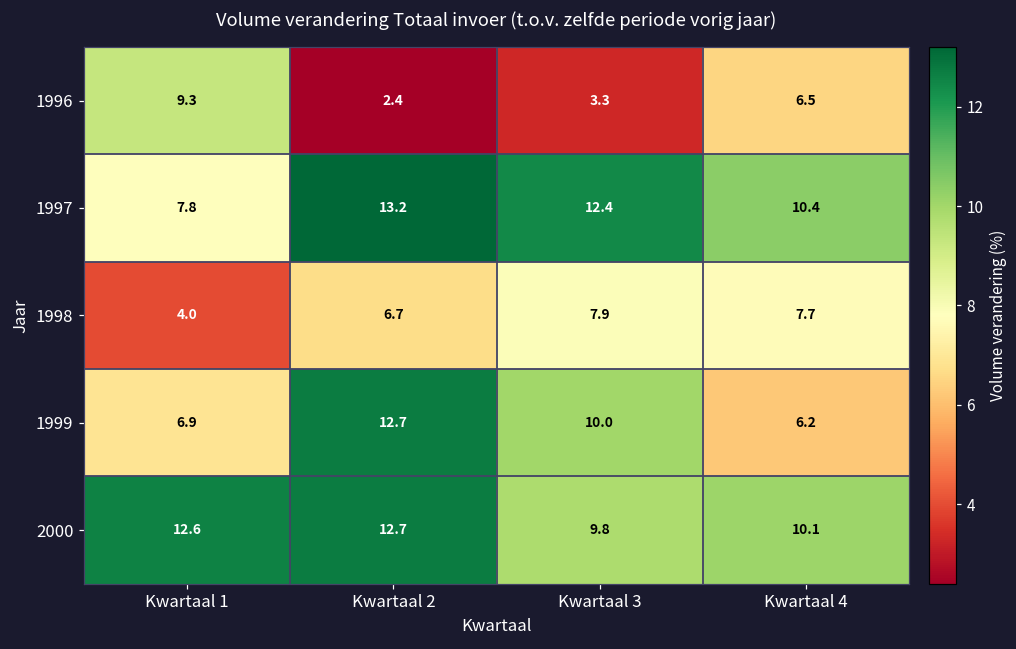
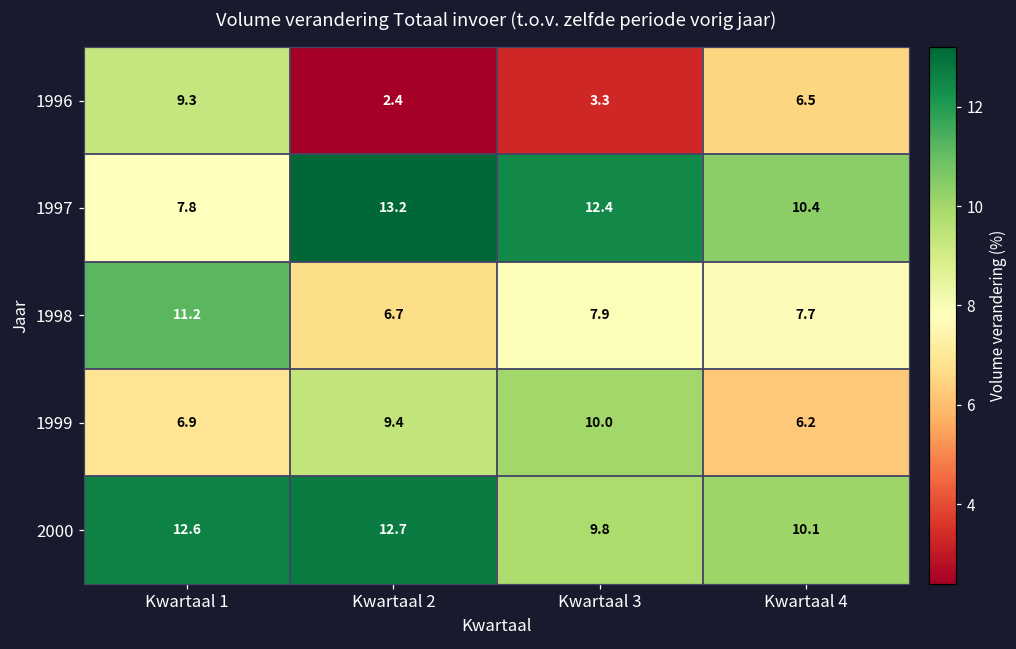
1998, Kwartaal 1: 4.0 -> 11.2
1999, Kwartaal 2: 12.7 -> 9.4
